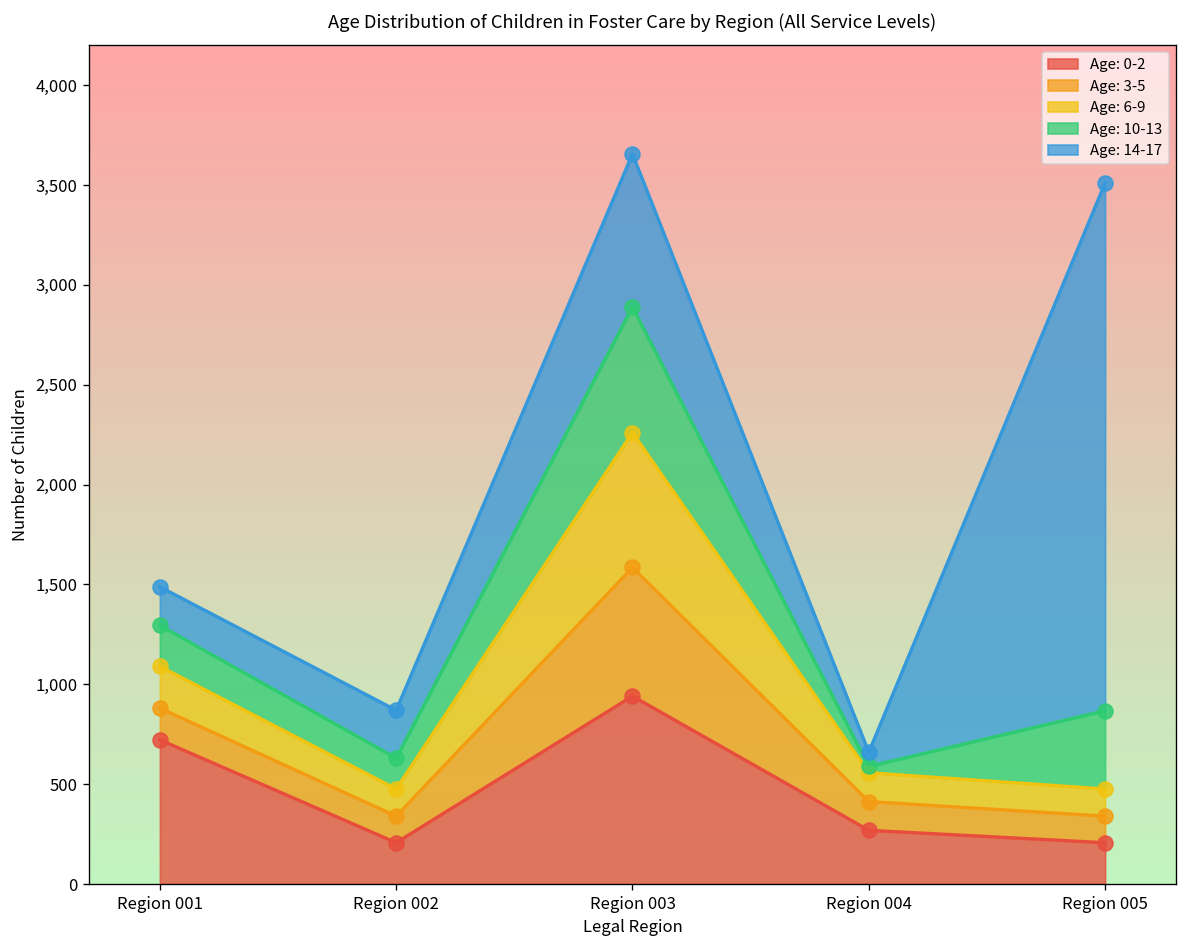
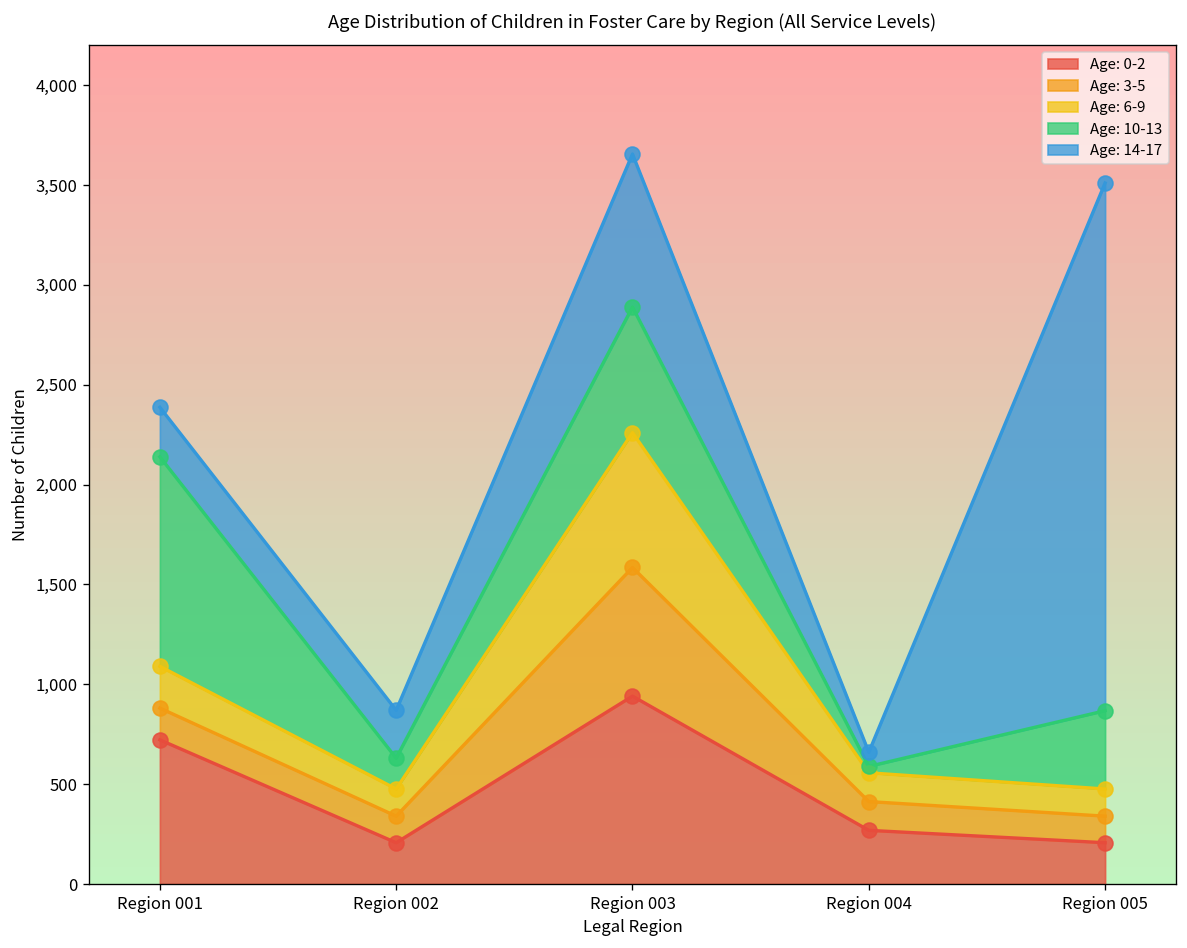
Age: 10-13, Region 001: 210 -> 1,050
Age: 14-17, Region 001: 190 -> 250
